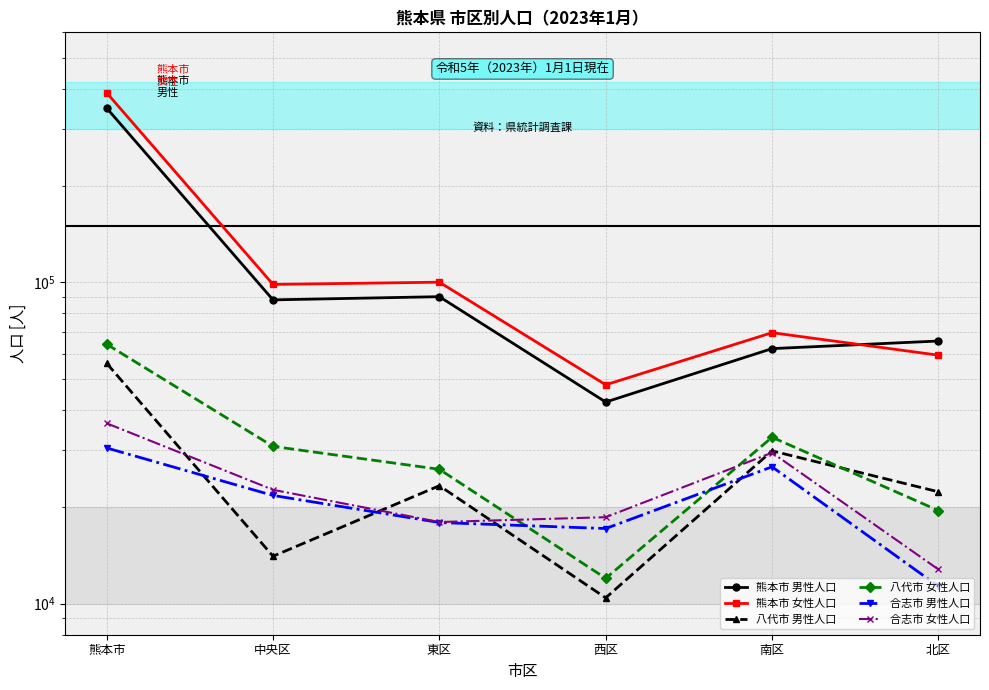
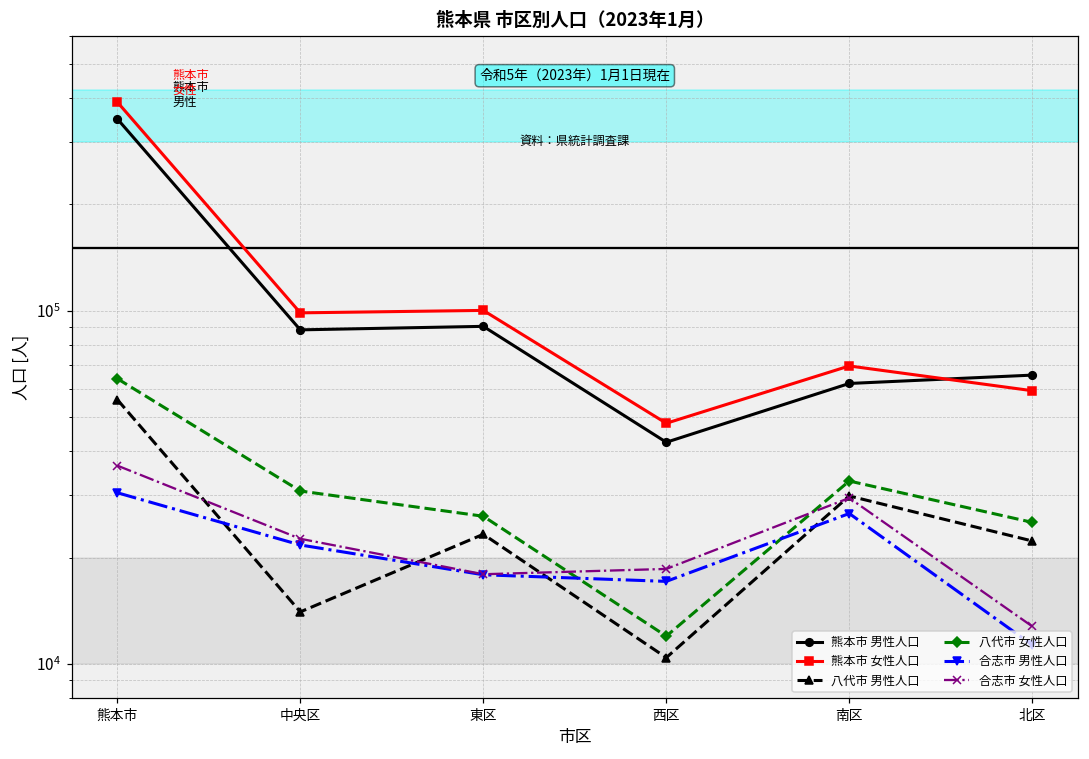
八代市 女性人口, 北区: 19000 -> 25000
